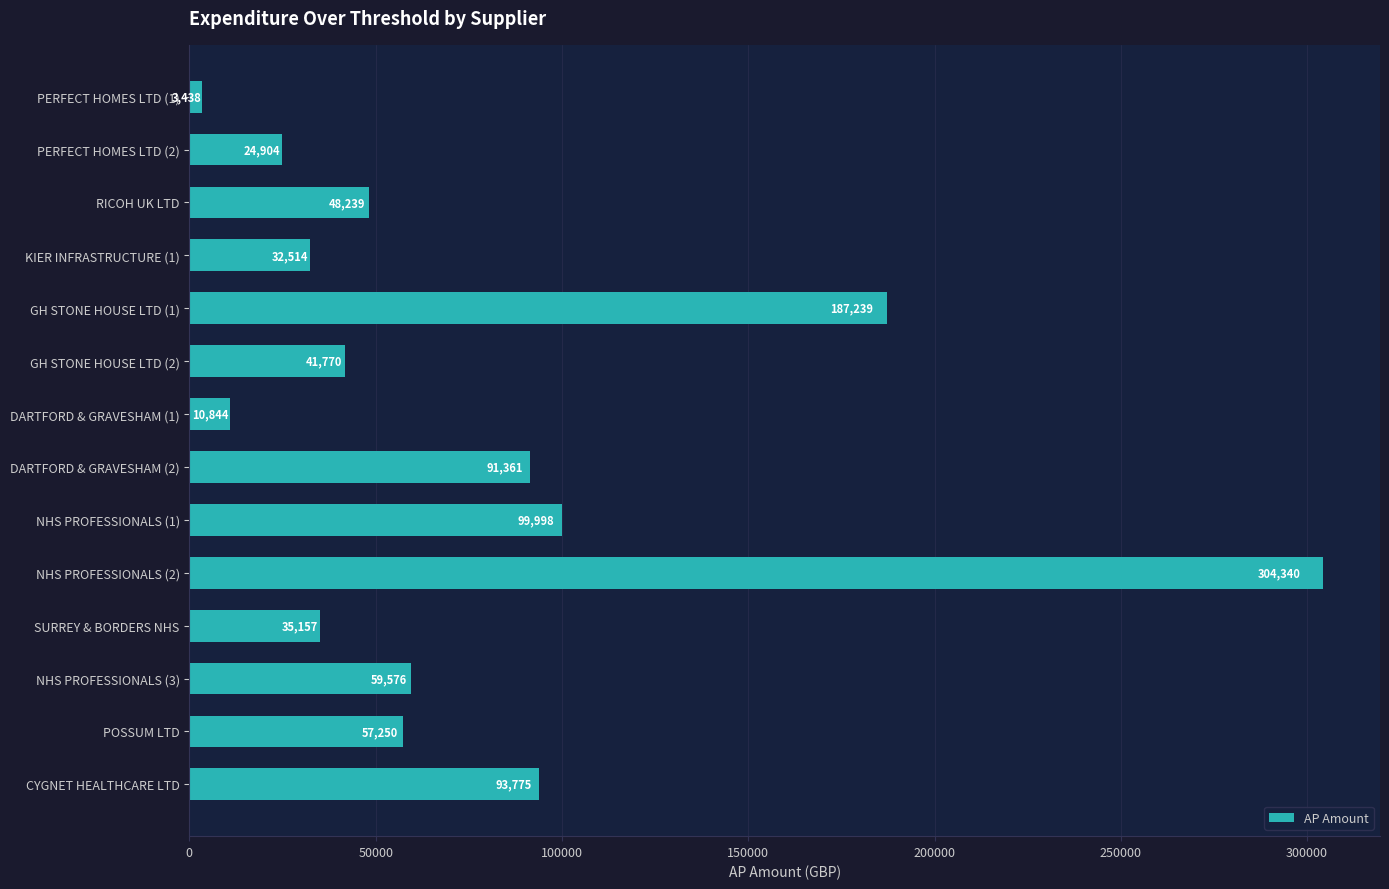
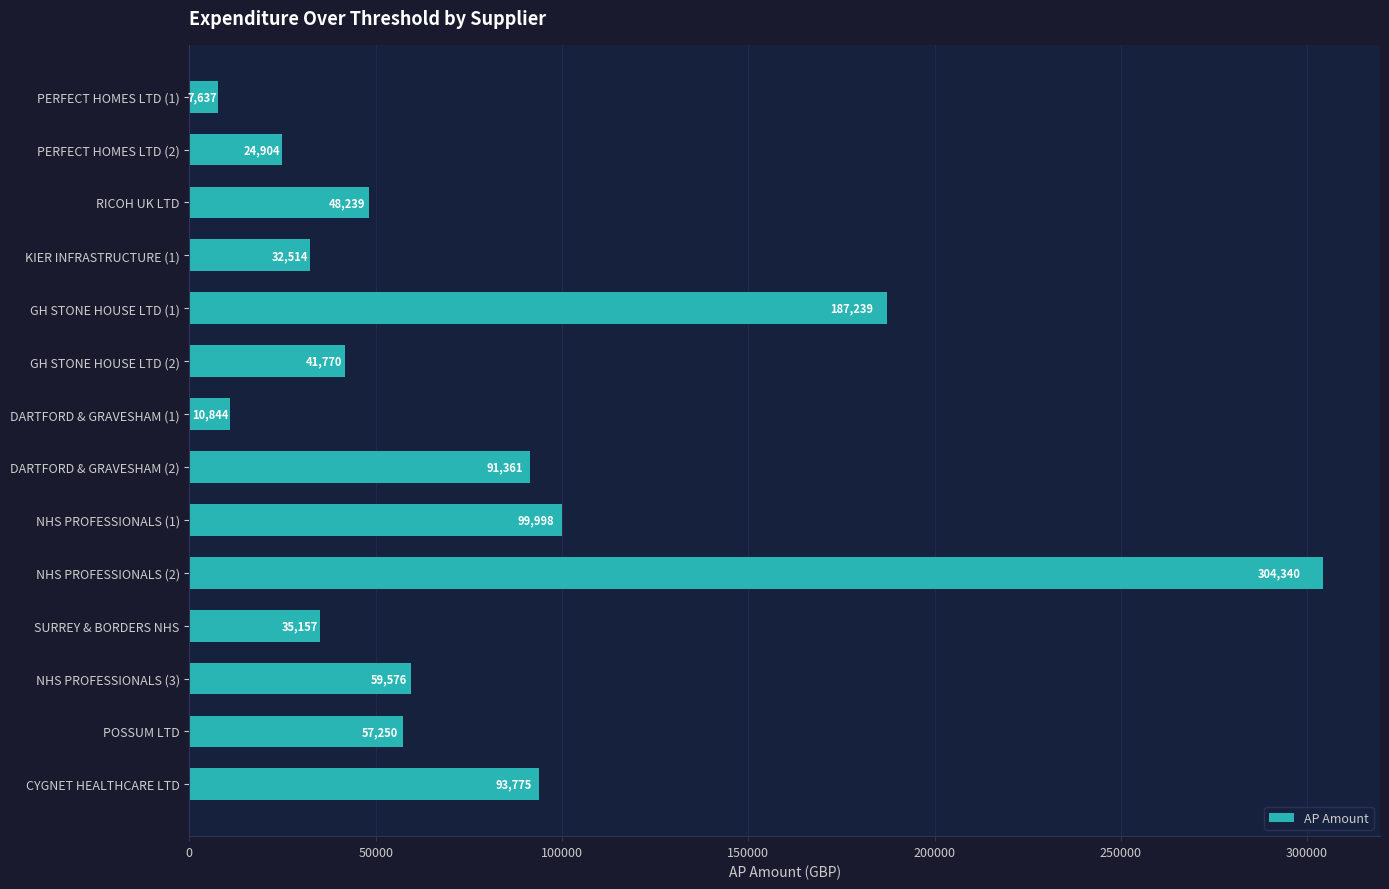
PERFECT HOMES LTD (1): 3,438 -> 7,637
